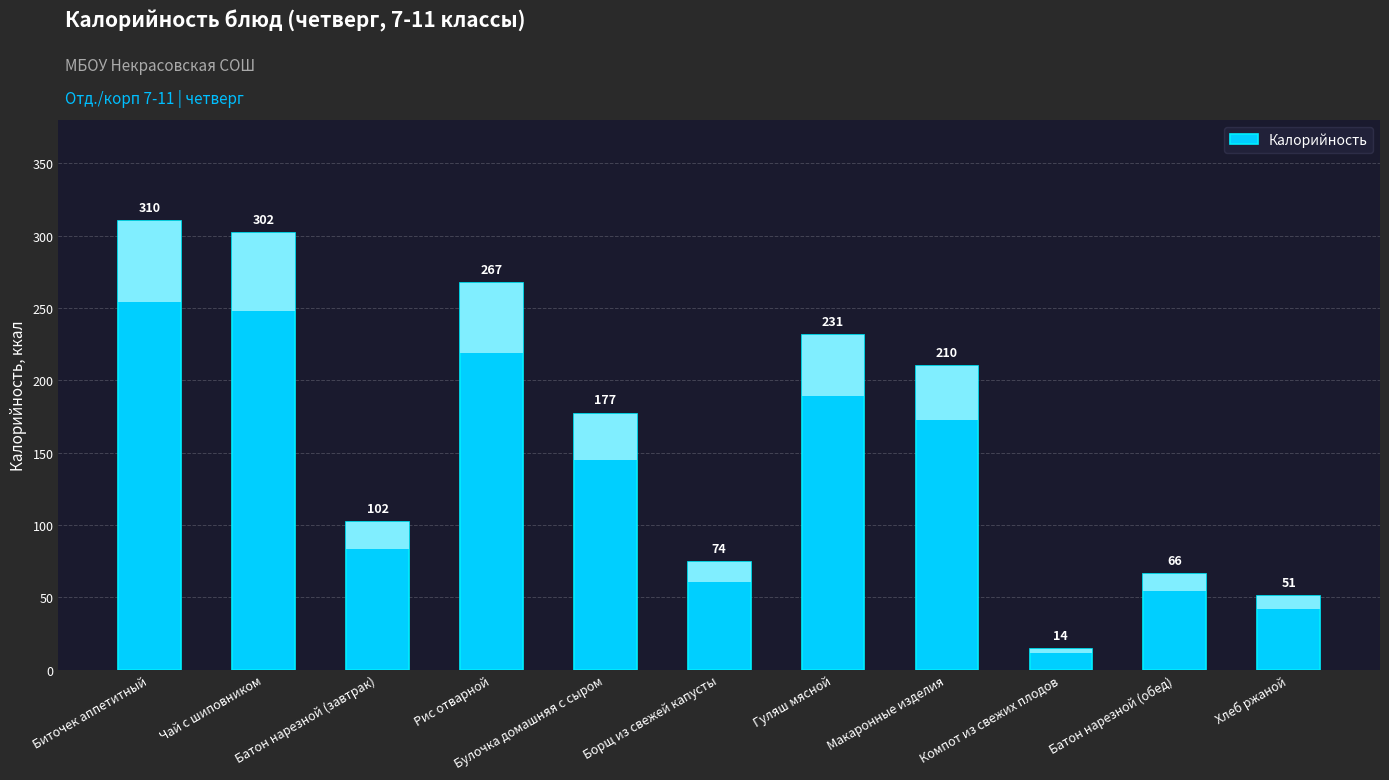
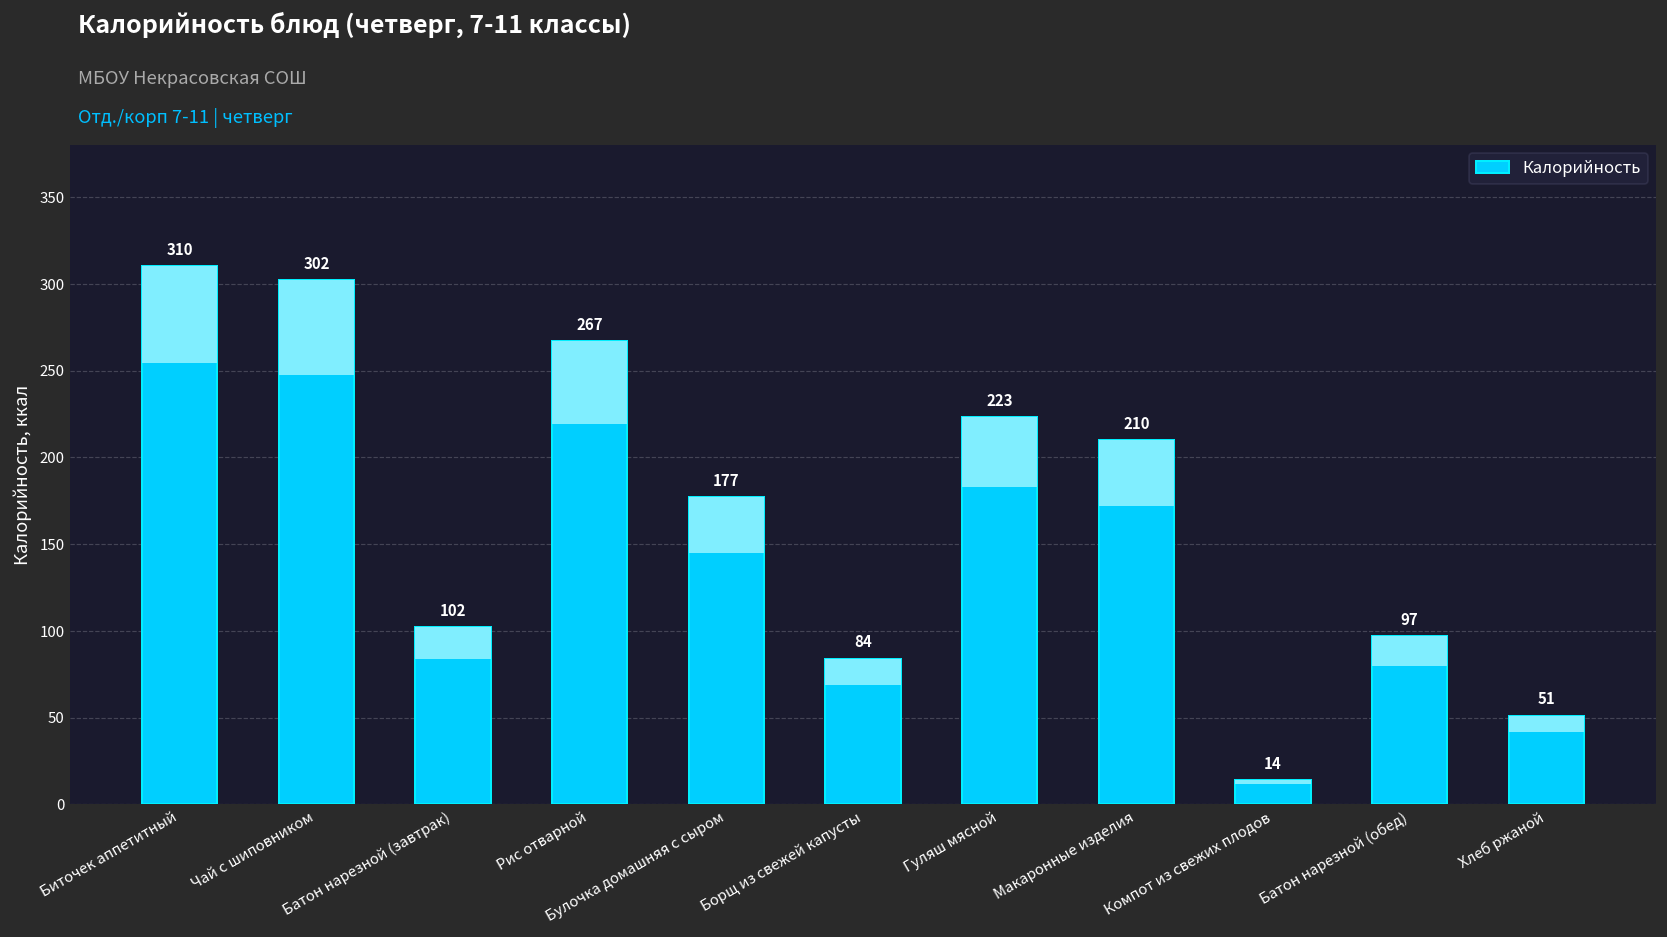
Калорийность, Борщ из свежей капусты: 74 -> 84
Калорийность, Гуляш мясной: 231 -> 223
Калорийность, Батон нарезной (обед): 66 -> 97
